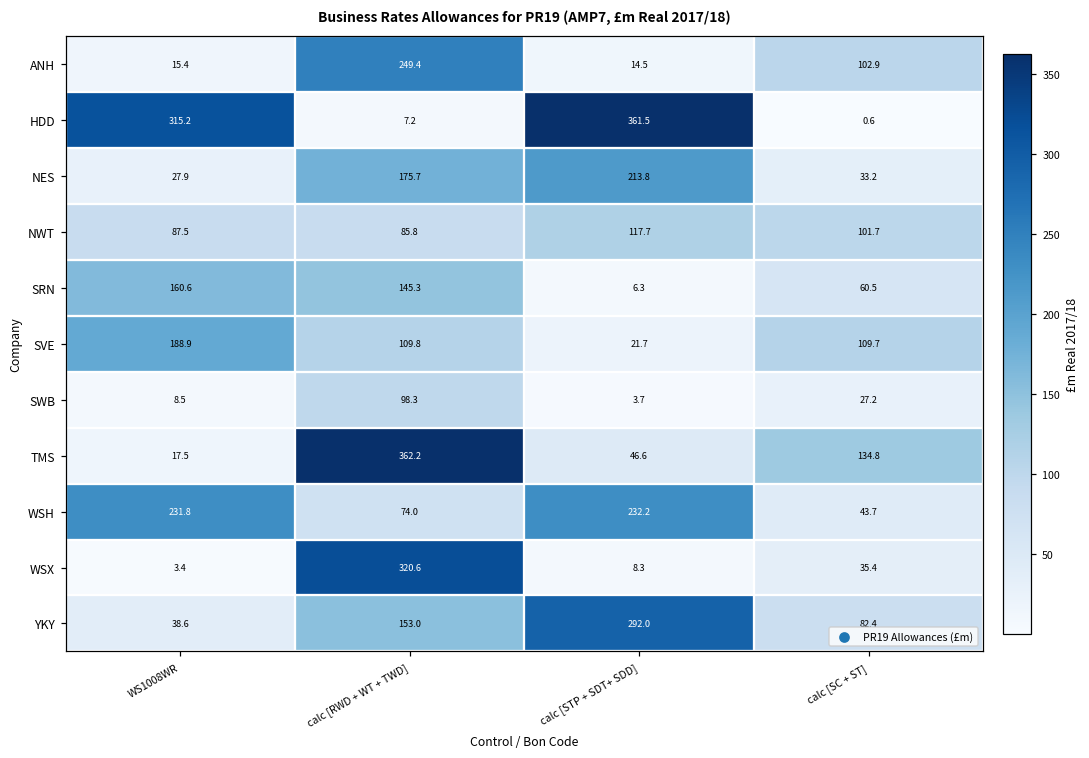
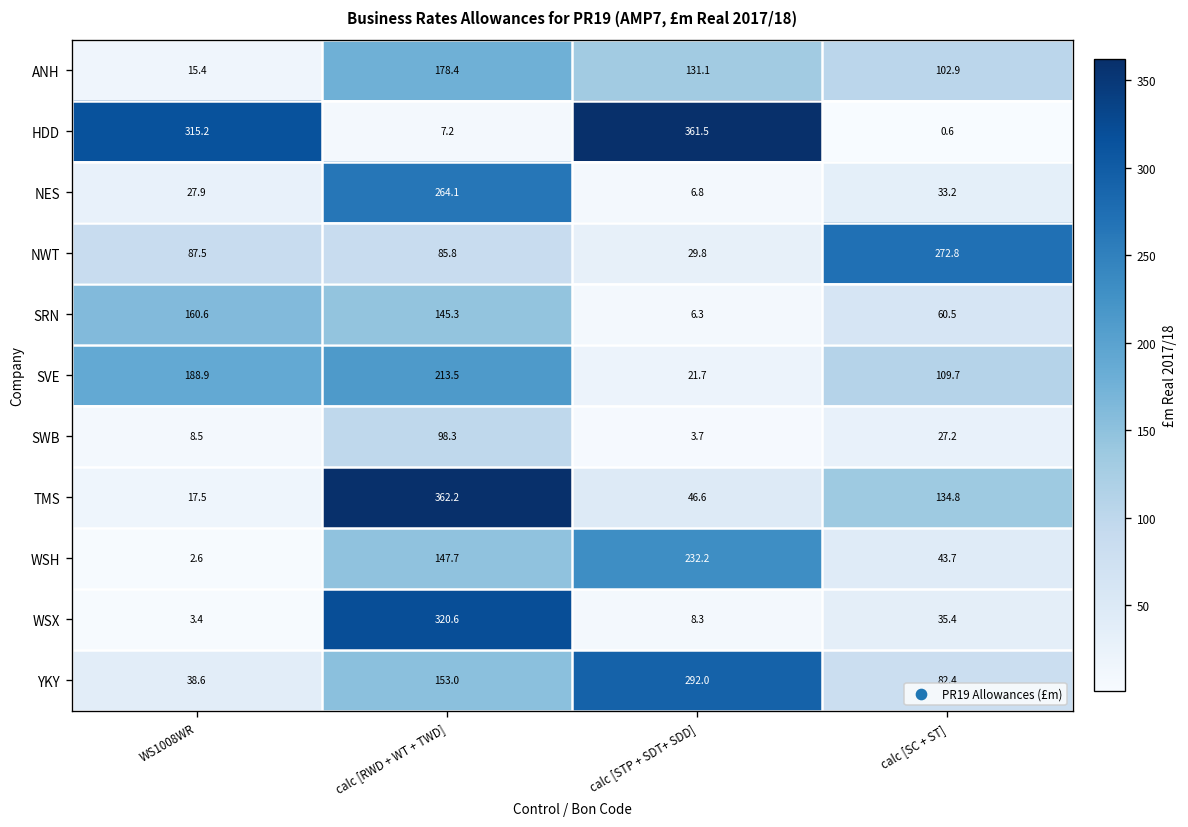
ANH, calc [RWD + WT + TWD]: 249.4 -> 178.4
ANH, calc [STP + SDT+ SDD]: 14.5 -> 131.1
NES, calc [RWD + WT + TWD]: 175.7 -> 264.1
NES, calc [STP + SDT+ SDD]: 213.8 -> 6.8
NWT, calc [STP + SDT+ SDD]: 117.7 -> 29.8
NWT, calc [SC + ST]: 101.7 -> 272.8
SVE, calc [RWD + WT + TWD]: 109.8 -> 213.5
WSH, WS1008WR: 231.8 -> 2.6
WSH, calc [RWD + WT + TWD]: 74.0 -> 147.7
